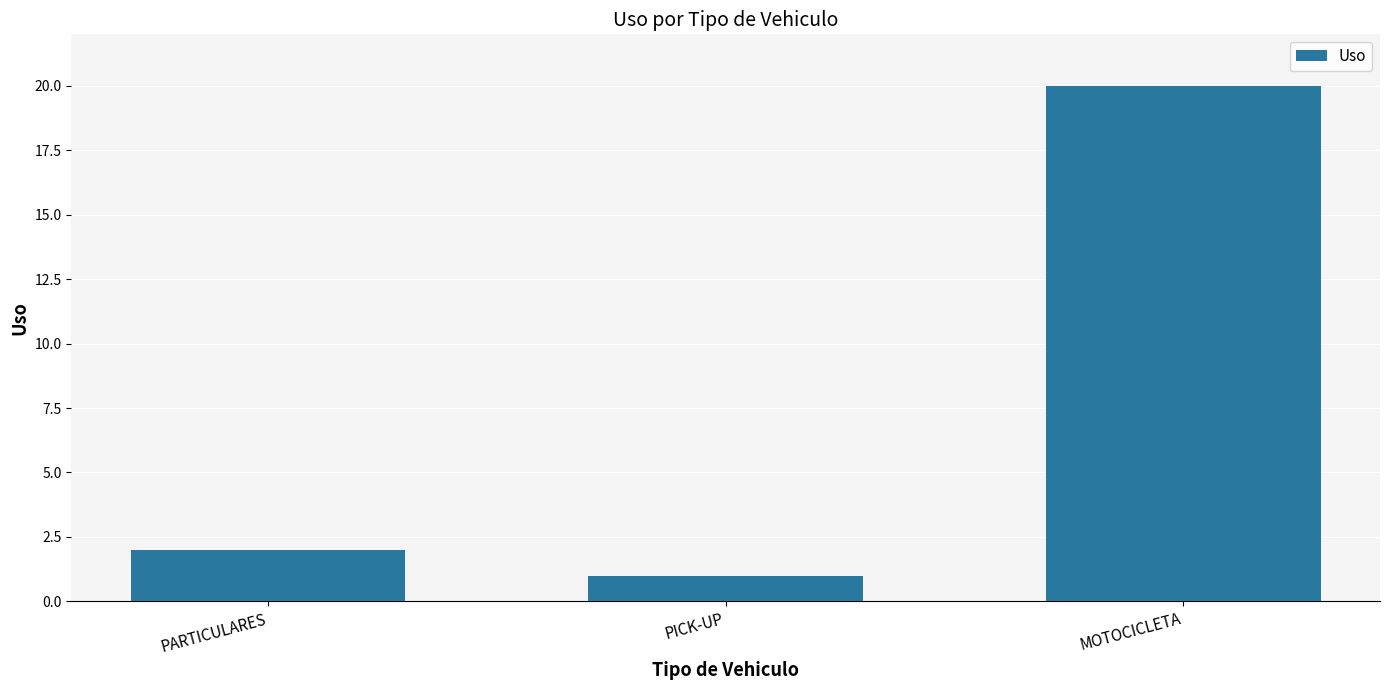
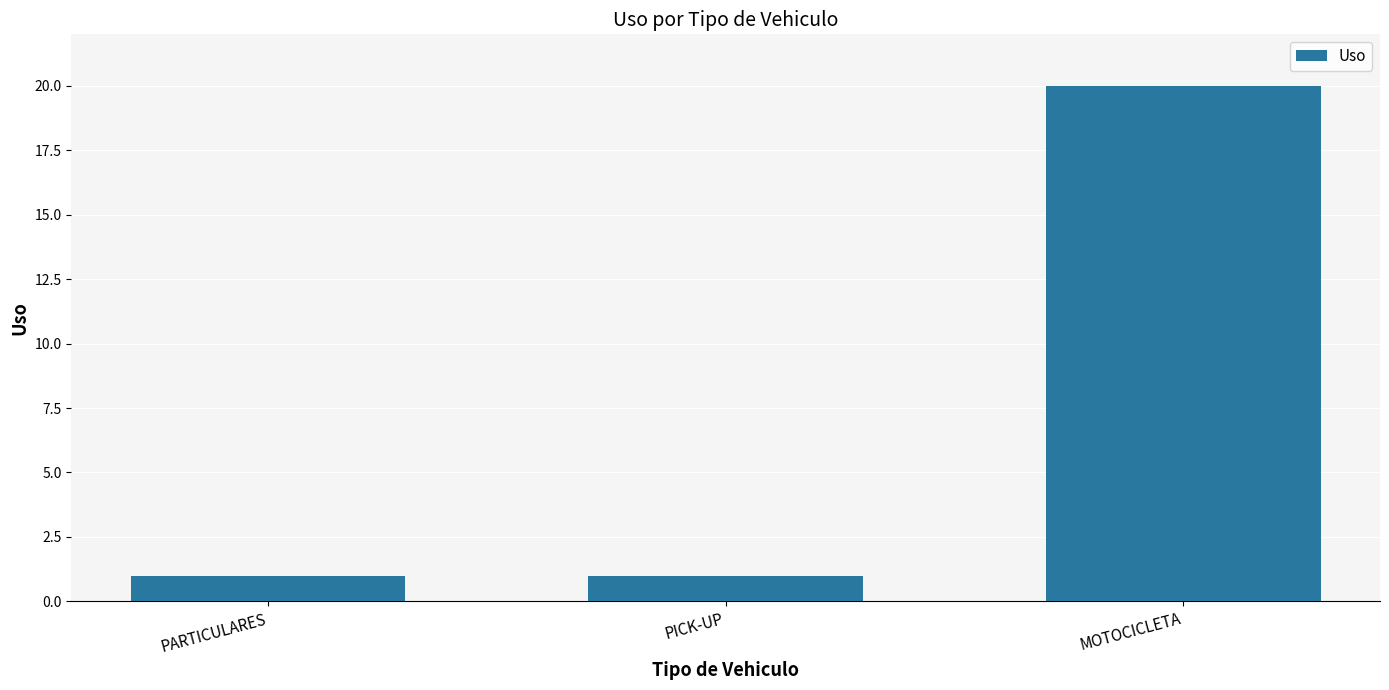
PARTICULARES: 2 -> 1
